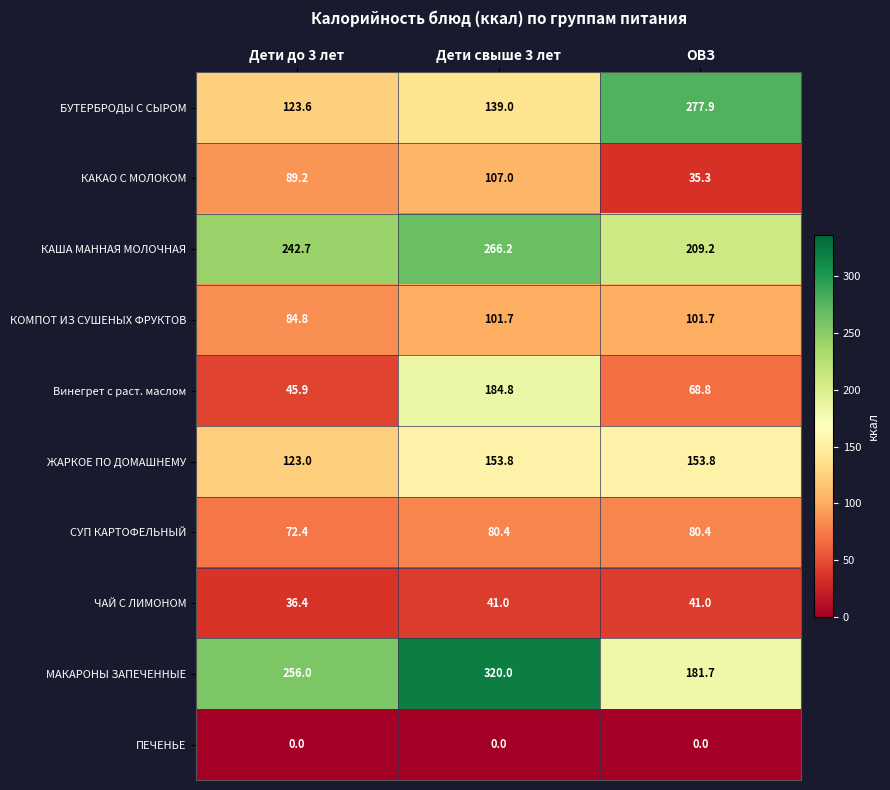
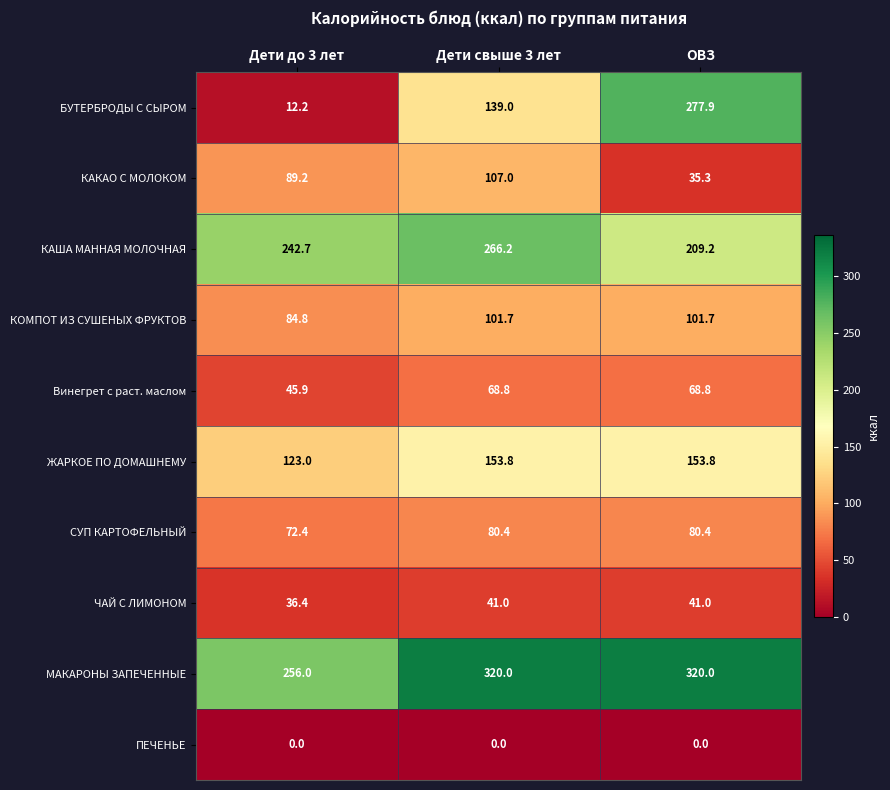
БУТЕРБРОДЫ С СЫРОМ, Дети до 3 лет: 123.6 -> 12.2
Винегрет с раст. маслом, Дети свыше 3 лет: 184.8 -> 68.8
МАКАРОНЫ ЗАПЕЧЕННЫЕ, ОВЗ: 181.7 -> 320.0
